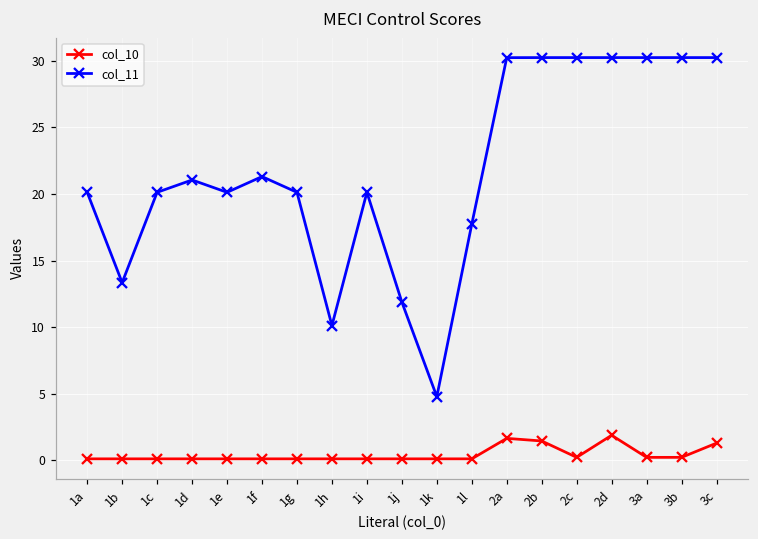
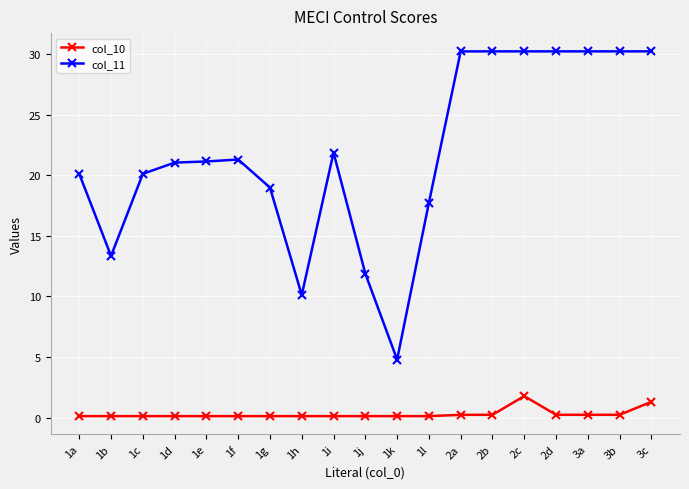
col_11, 1e: 20.1 -> 21.1
col_11, 1g: 20.1 -> 19.0
col_11, 1i: 20.1 -> 21.9
col_10, 2a: 1.7 -> 0.2
col_10, 2b: 1.5 -> 0.2
col_10, 2c: 0.2 -> 1.8
col_10, 2d: 1.9 -> 0.2
